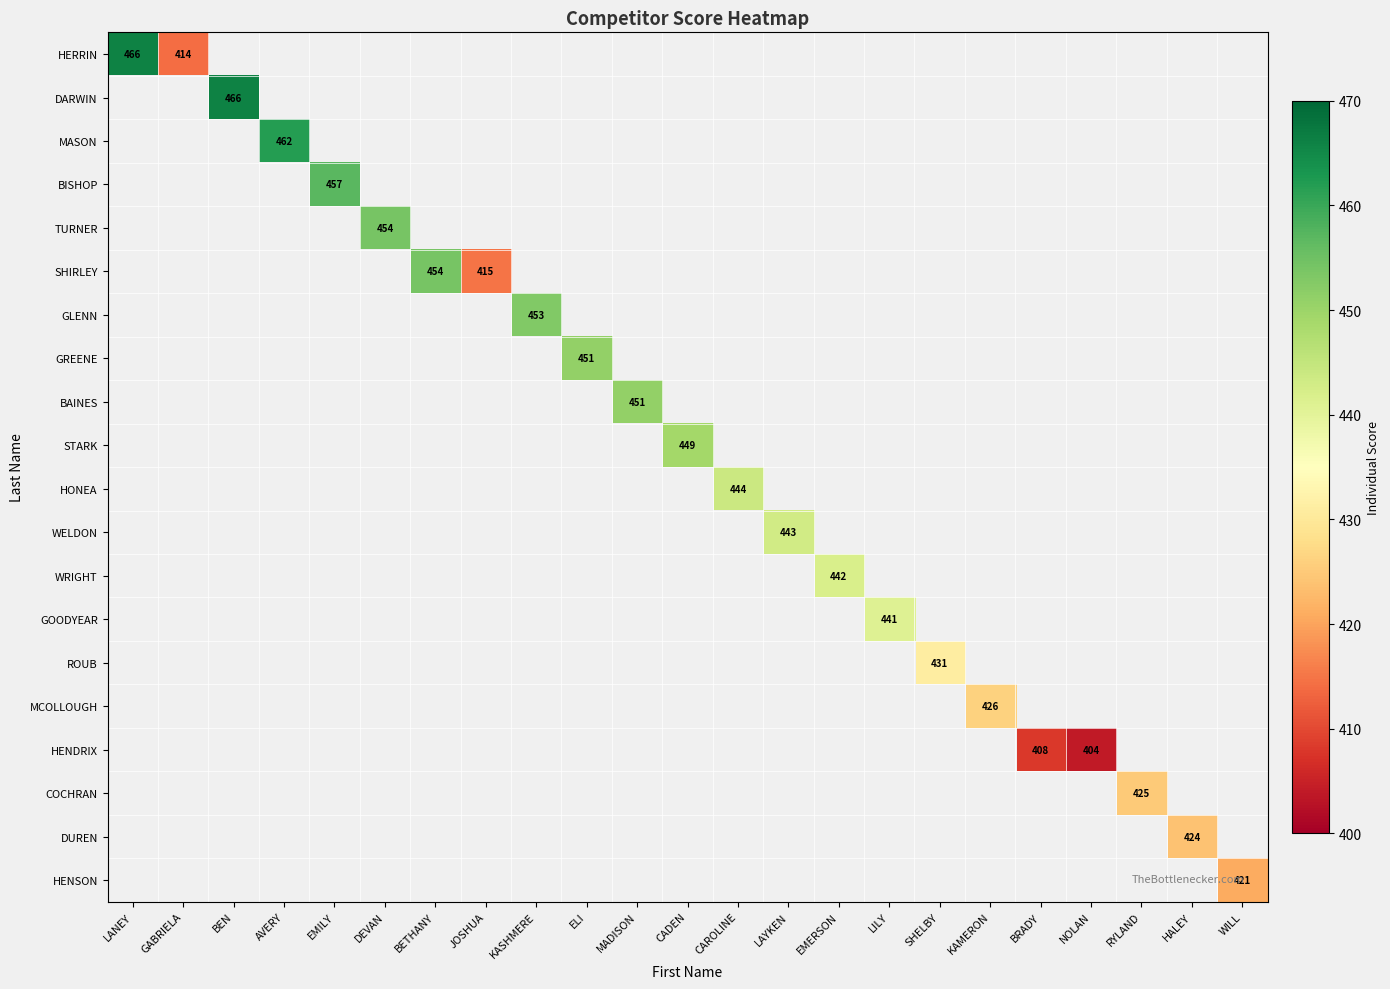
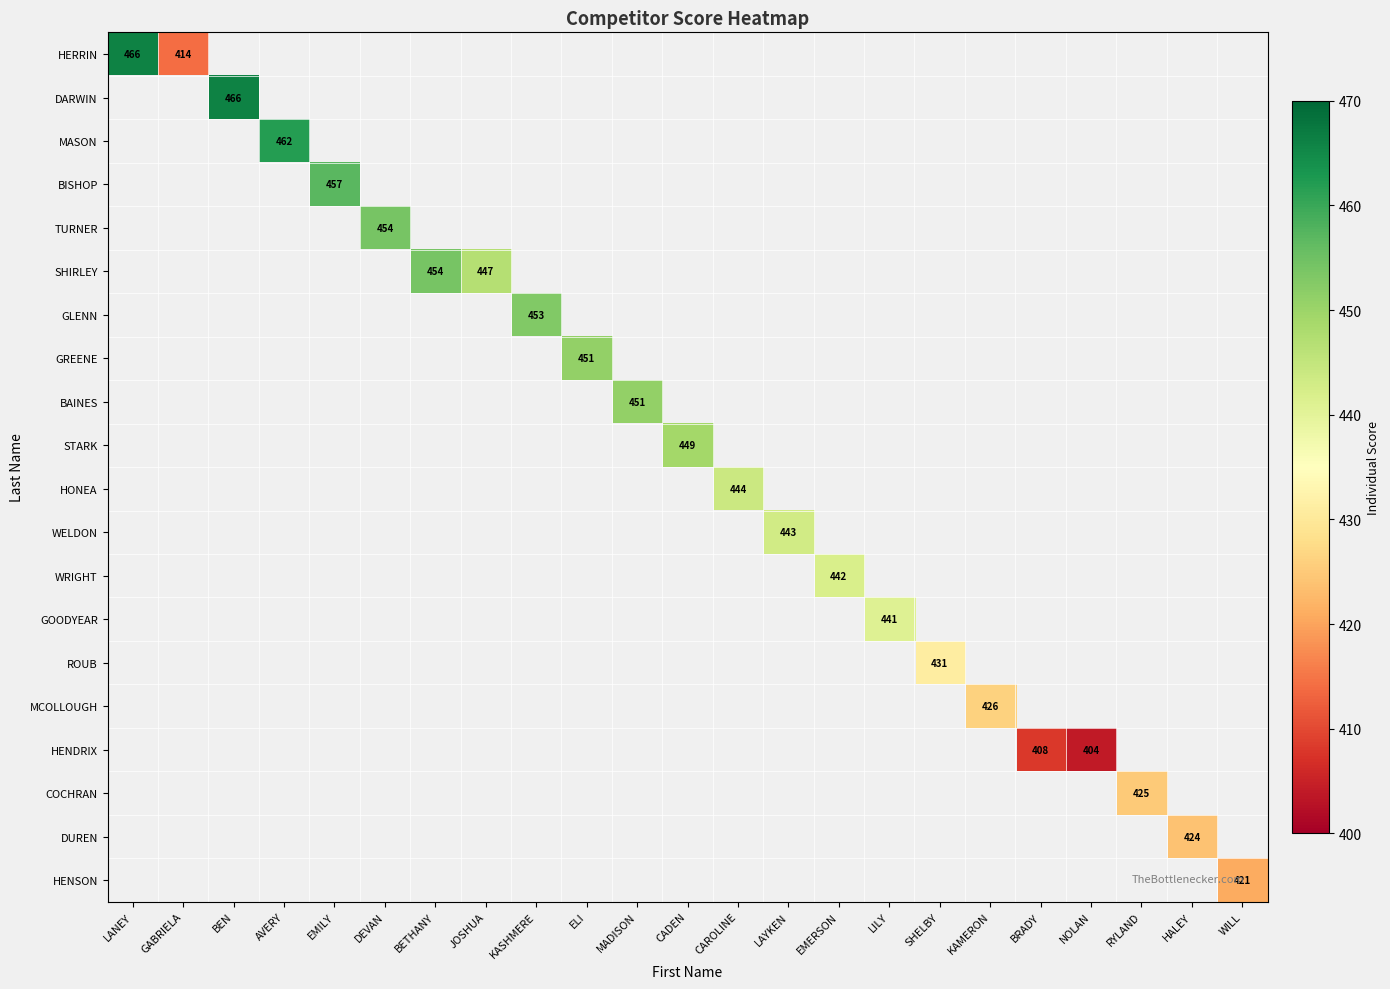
SHIRLEY, JOSHUA: 415 -> 447
